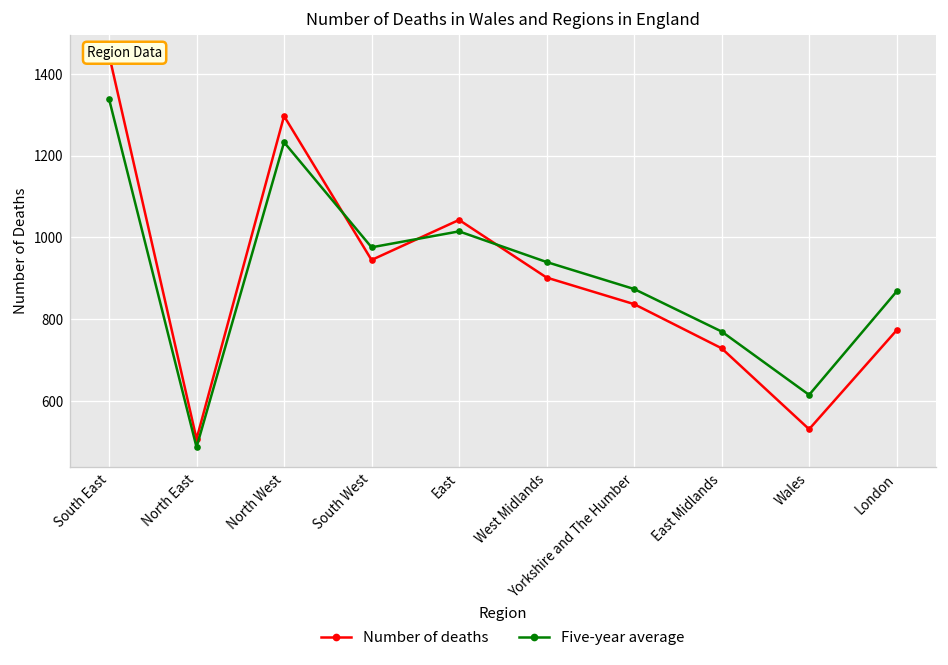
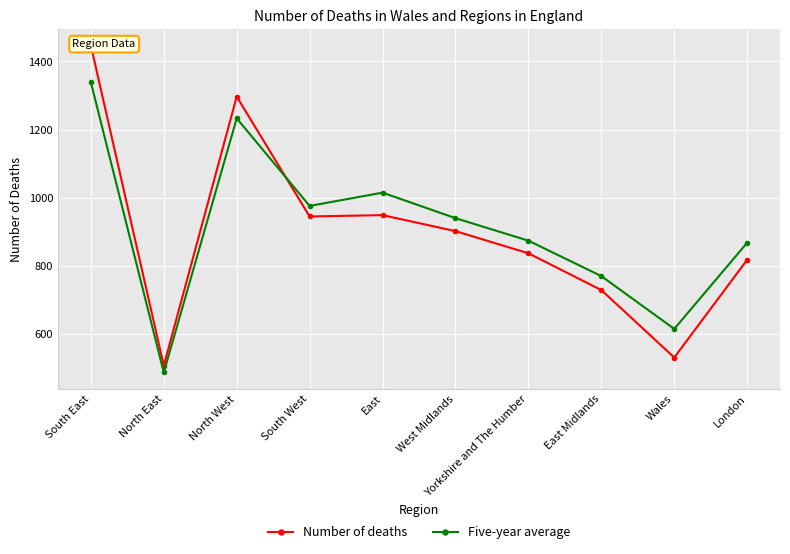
Number of deaths, East: 1040 -> 950
Number of deaths, London: 770 -> 820
